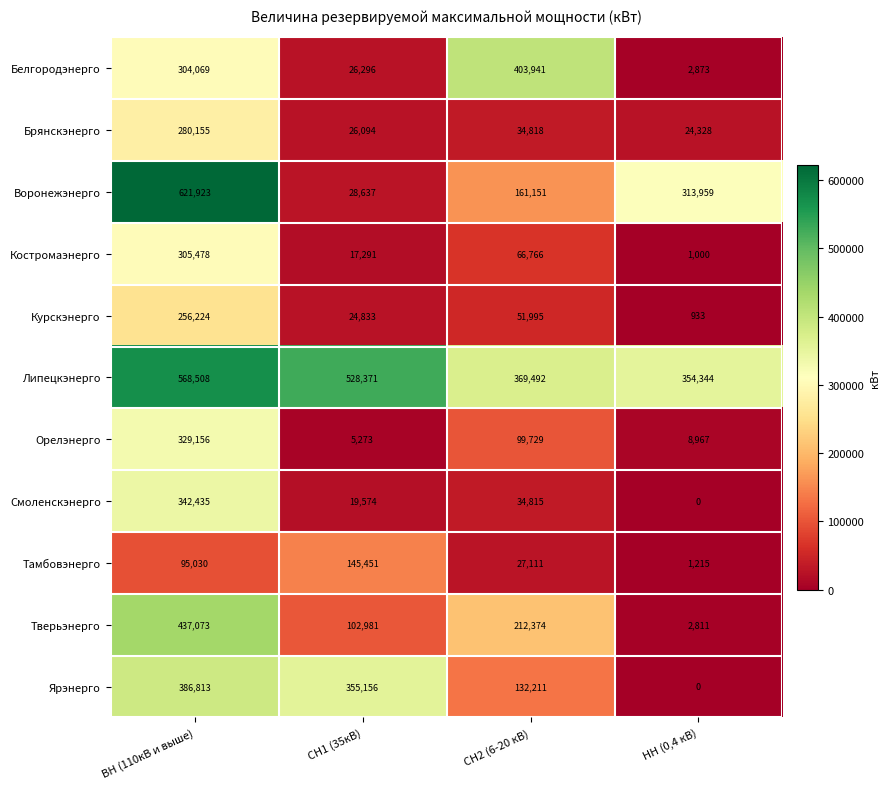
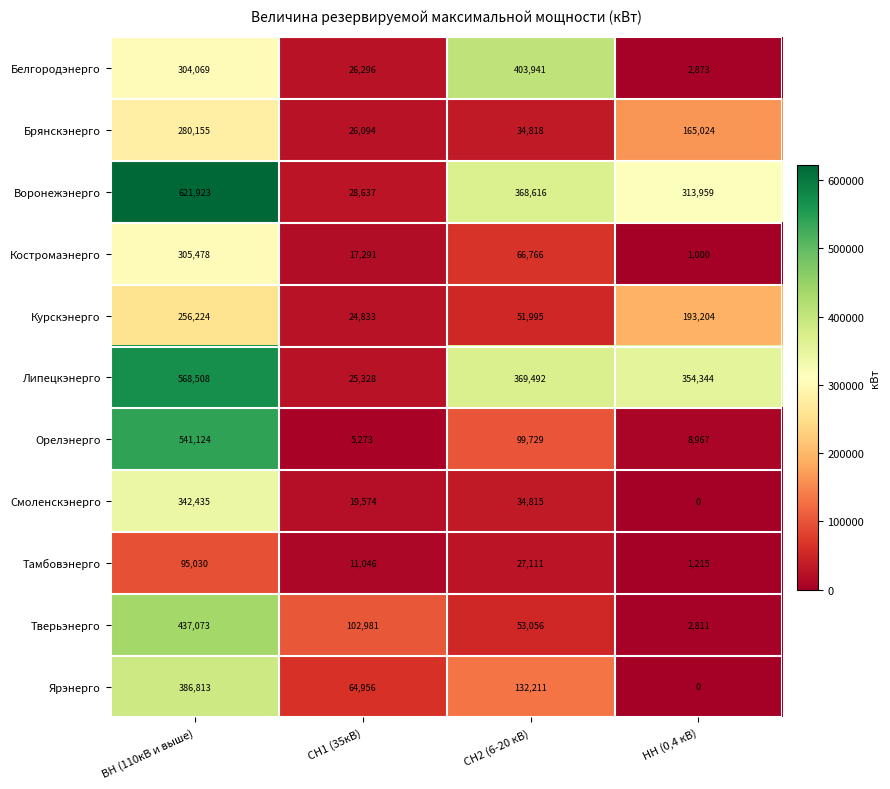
Брянскэнерго, НН (0,4 кВ): 24,328 -> 165,024
Воронежэнерго, СН2 (6-20 кВ): 161,151 -> 368,616
Курскэнерго, НН (0,4 кВ): 933 -> 193,204
Липецкэнерго, СН1 (35кВ): 528,371 -> 25,328
Орелэнерго, ВН (110кВ и выше): 329,156 -> 541,124
Тамбовэнерго, СН1 (35кВ): 145,451 -> 11,046
Тверьэнерго, СН2 (6-20 кВ): 212,374 -> 53,056
Ярэнерго, СН1 (35кВ): 355,156 -> 64,956
